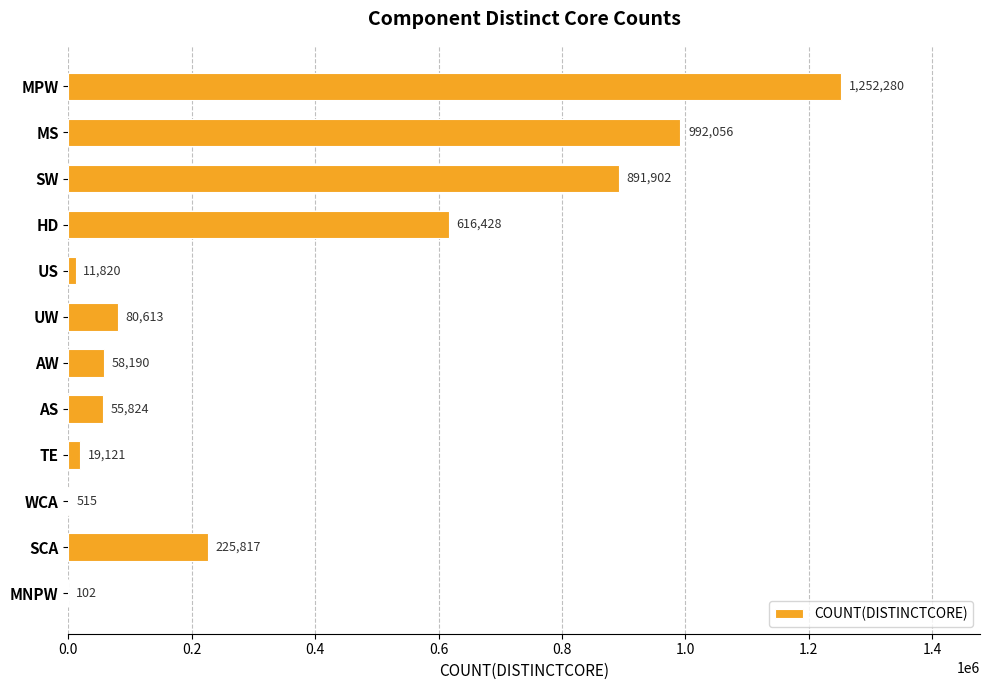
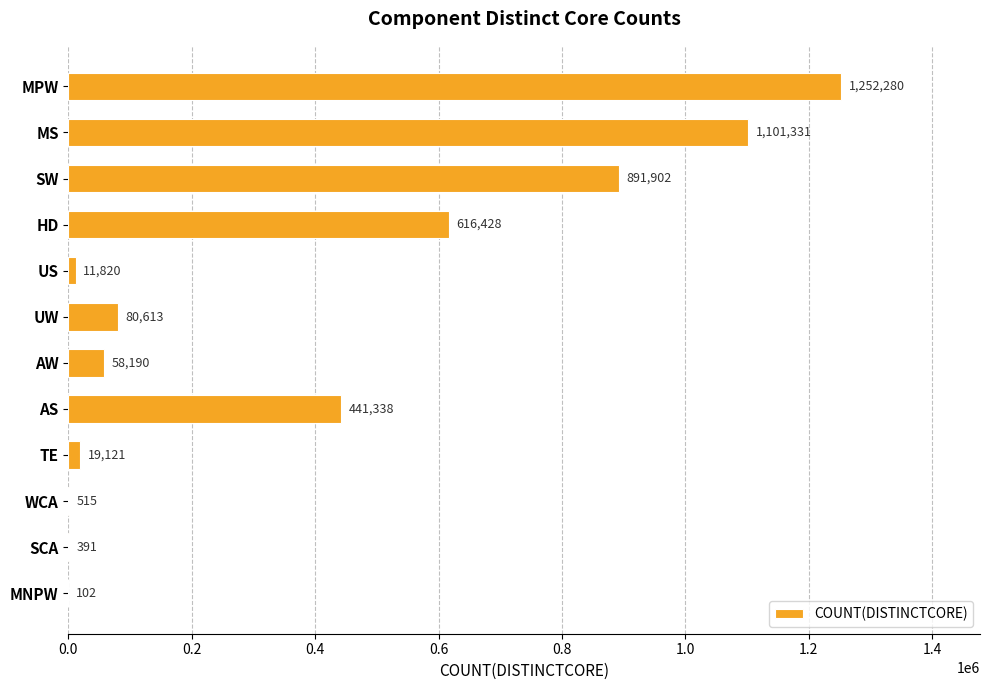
MS: 992,056 -> 1,101,331
AS: 55,824 -> 441,338
SCA: 225,817 -> 391
